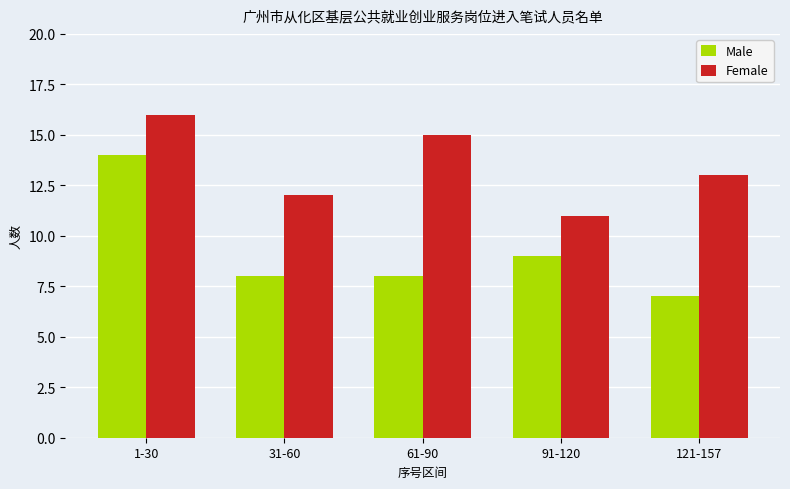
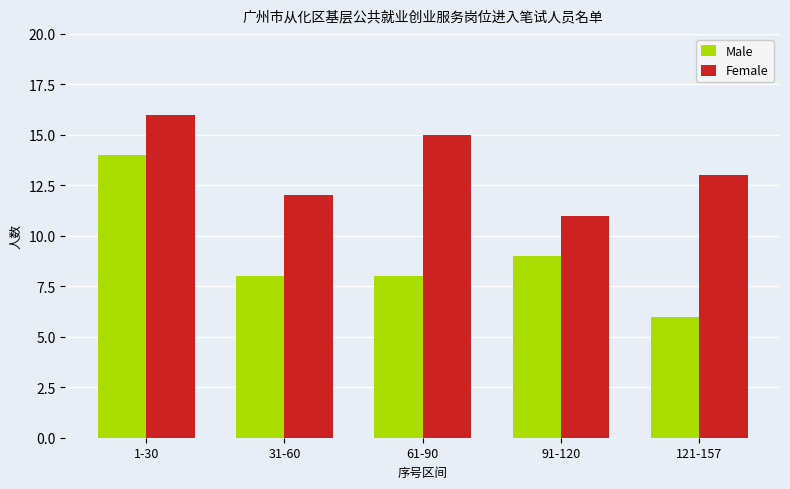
Male, 121-157: 7 -> 6
